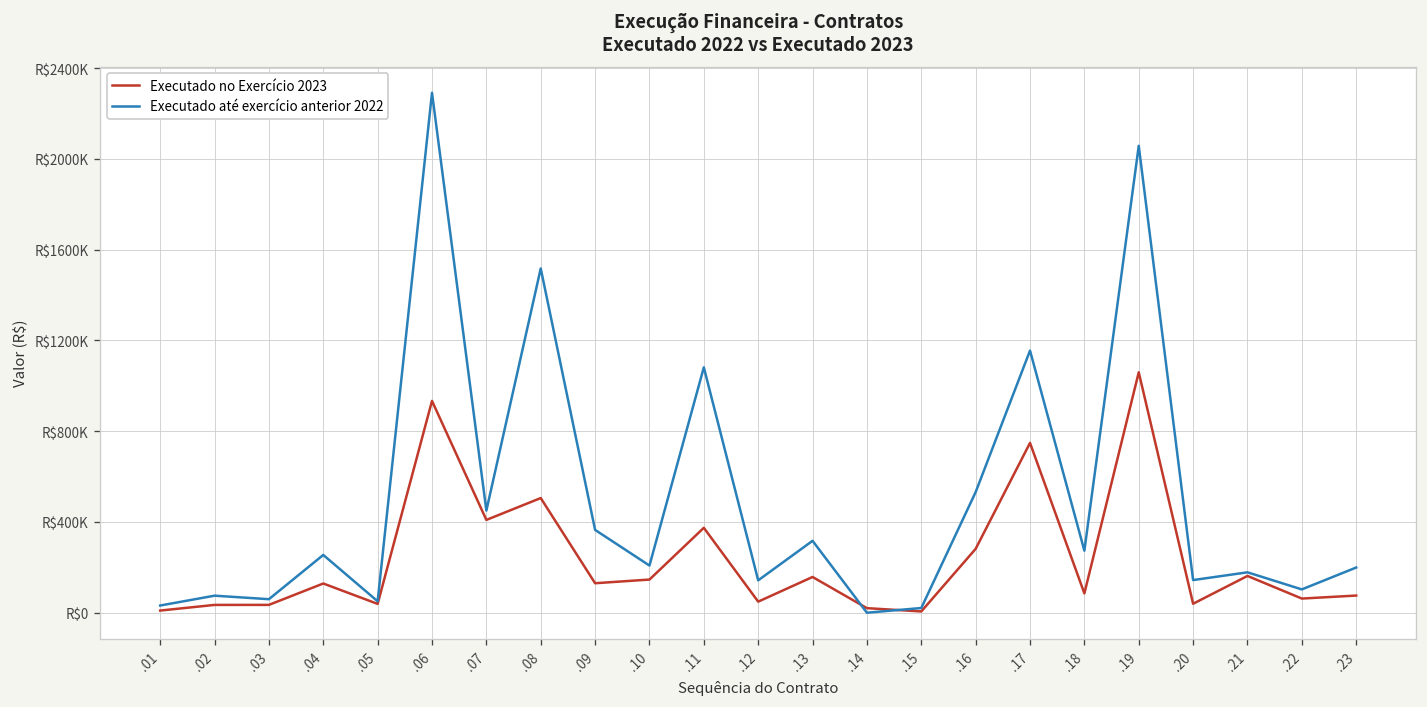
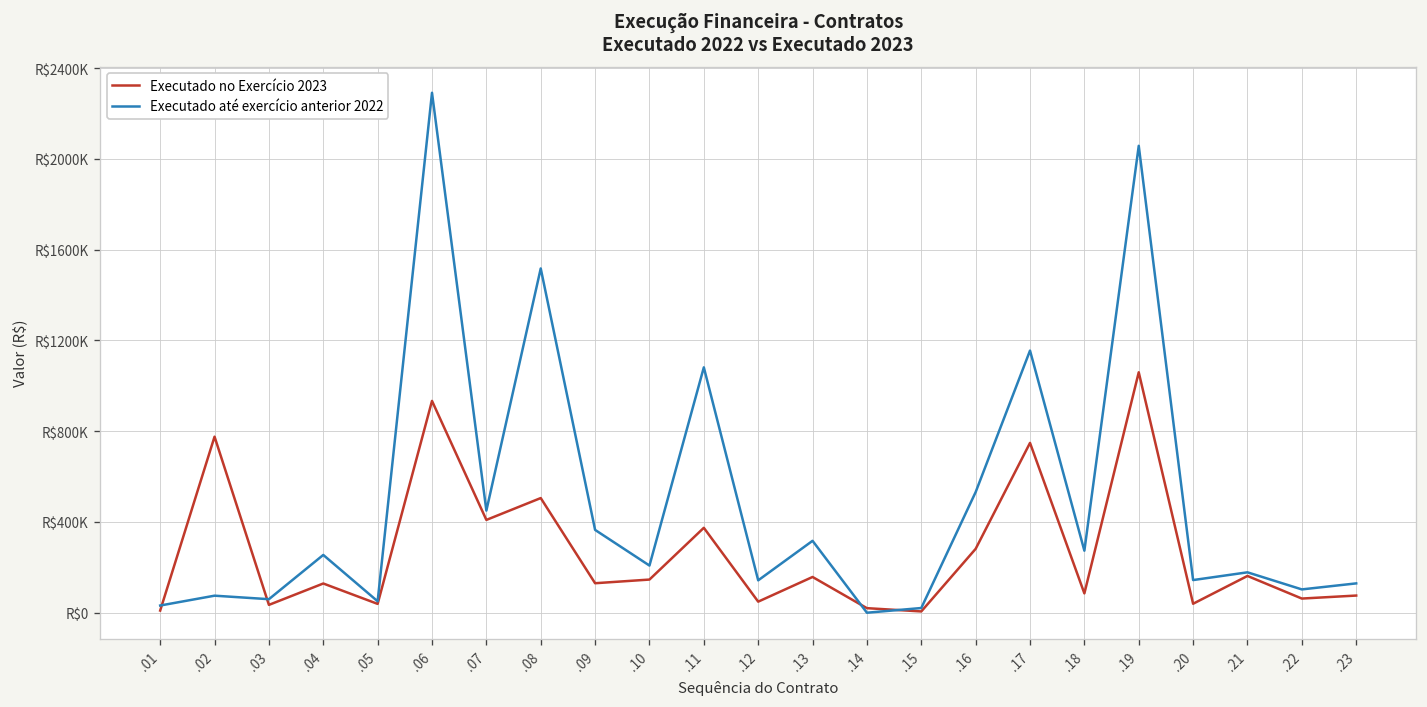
Executado no Exercício 2023, .02: R$30000 -> R$780000
Executado até exercício anterior 2022, .23: R$200000 -> R$130000
